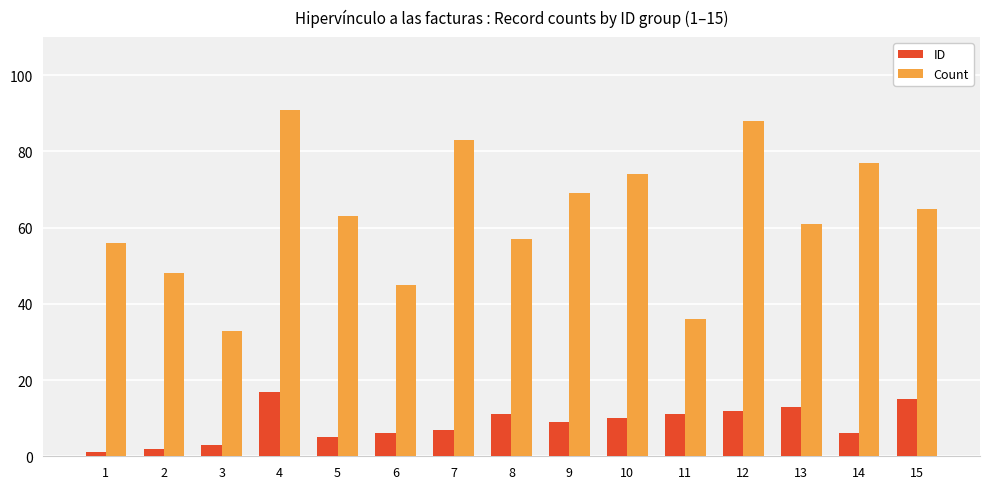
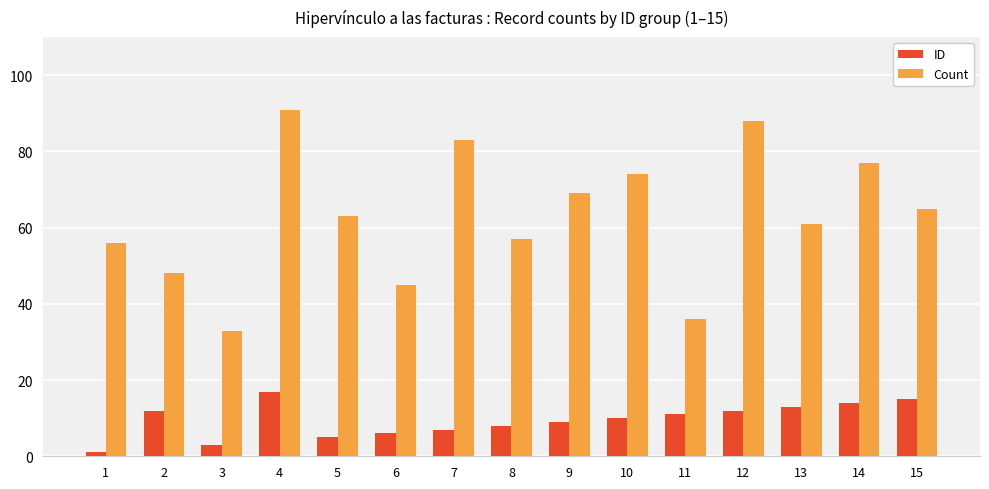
ID, 2: 2 -> 12
ID, 8: 11 -> 8
ID, 14: 6 -> 14
